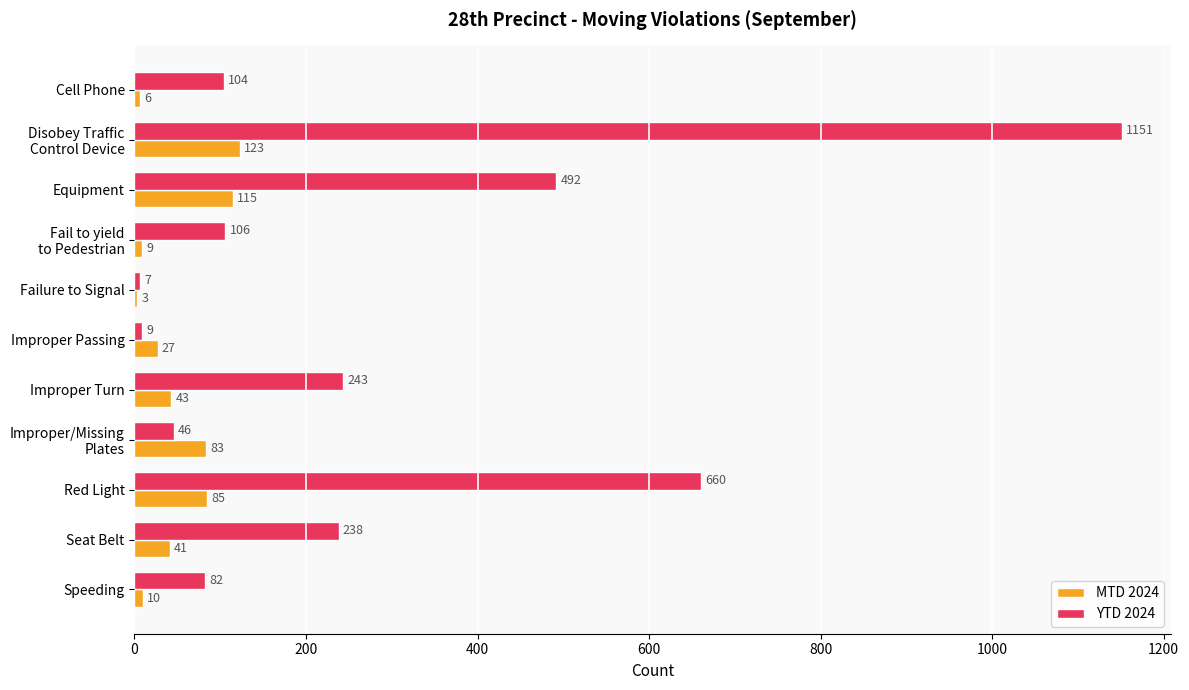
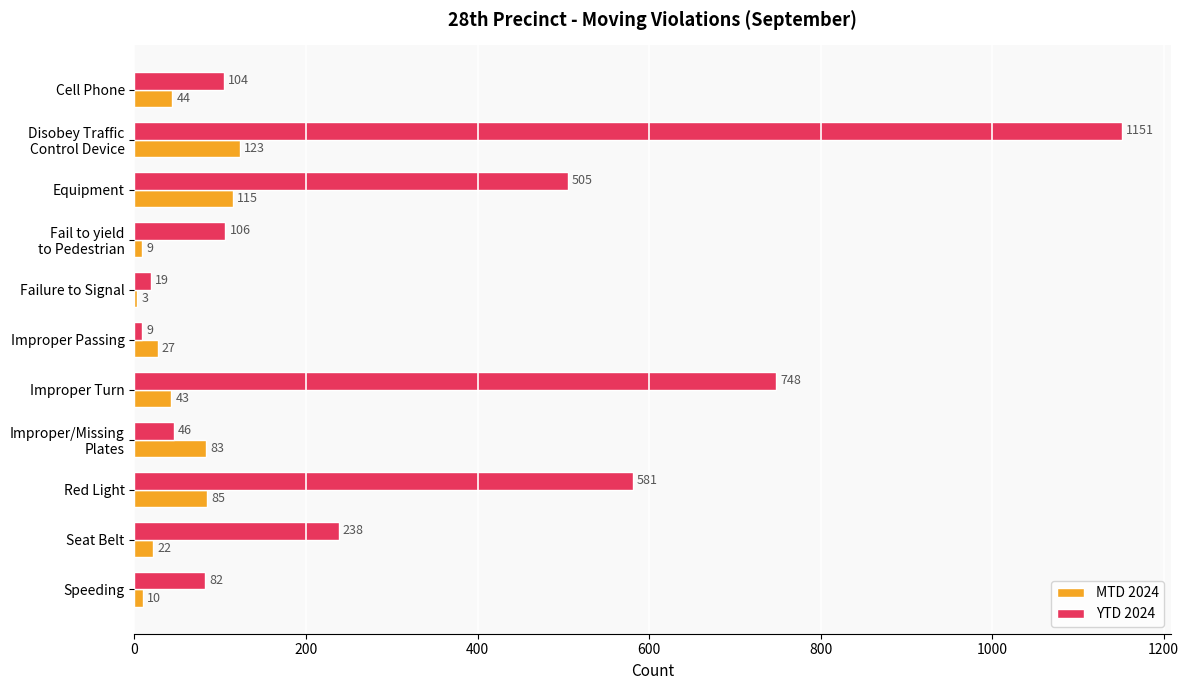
MTD 2024, Cell Phone: 6 -> 44
YTD 2024, Equipment: 492 -> 505
YTD 2024, Failure to Signal: 7 -> 19
YTD 2024, Improper Turn: 243 -> 748
YTD 2024, Red Light: 660 -> 581
MTD 2024, Seat Belt: 41 -> 22
